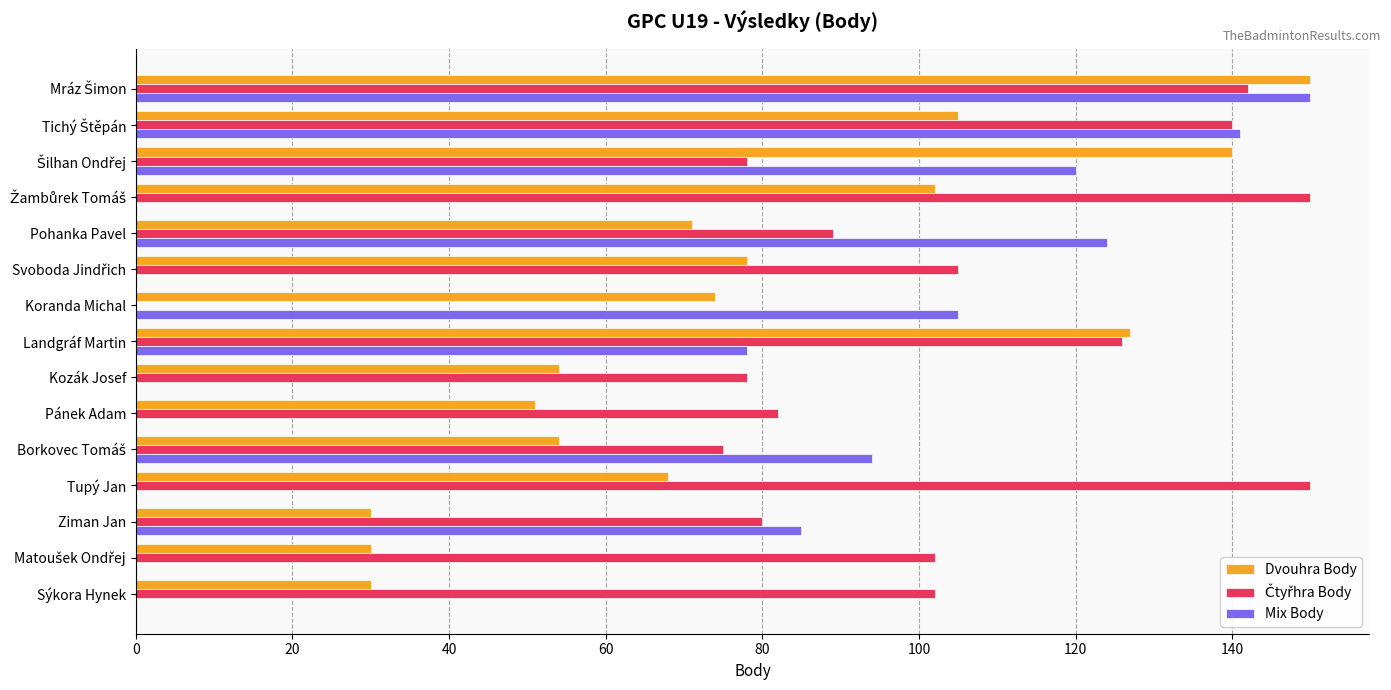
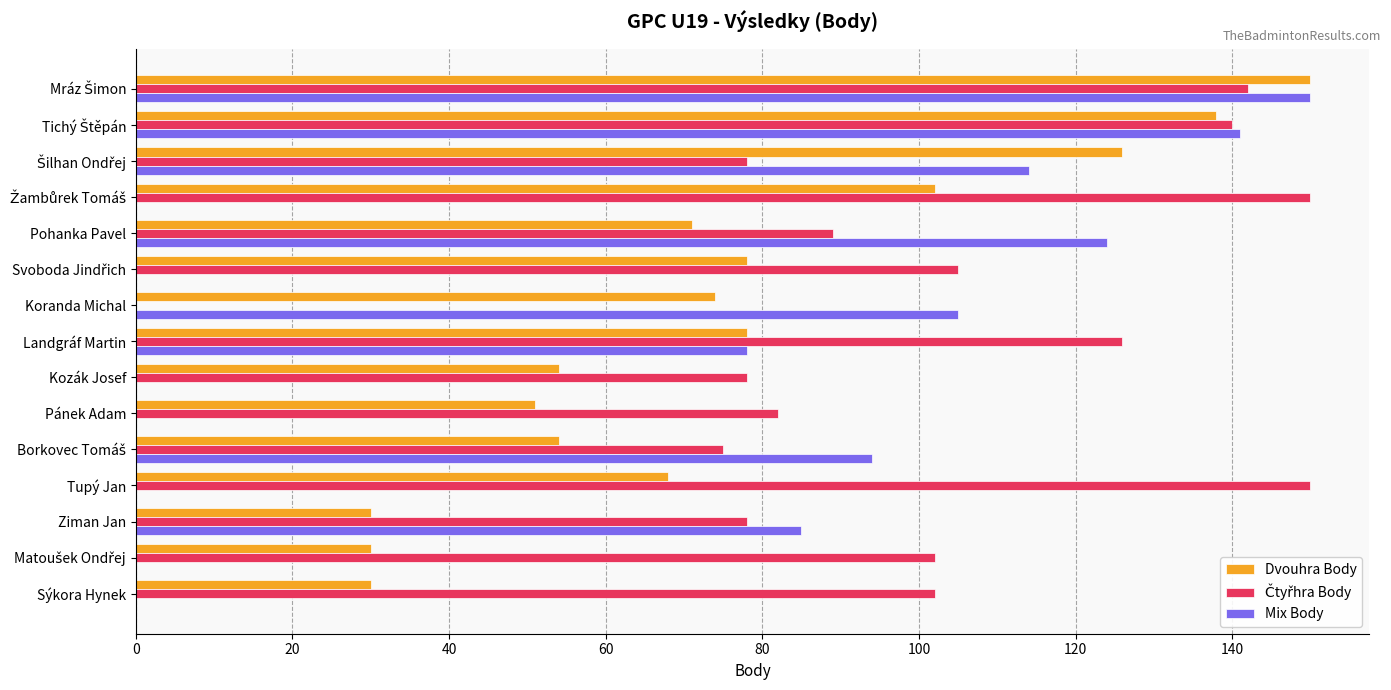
Dvouhra Body, Tichý Štěpán: 105 -> 138
Dvouhra Body, Šilhan Ondřej: 140 -> 126
Mix Body, Šilhan Ondřej: 120 -> 114
Dvouhra Body, Landgráf Martin: 127 -> 78
Čtyřhra Body, Ziman Jan: 80 -> 78
